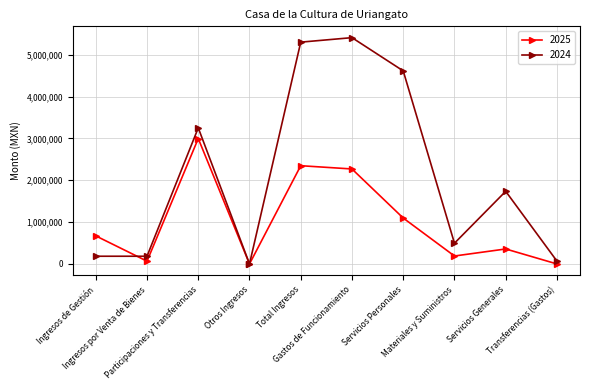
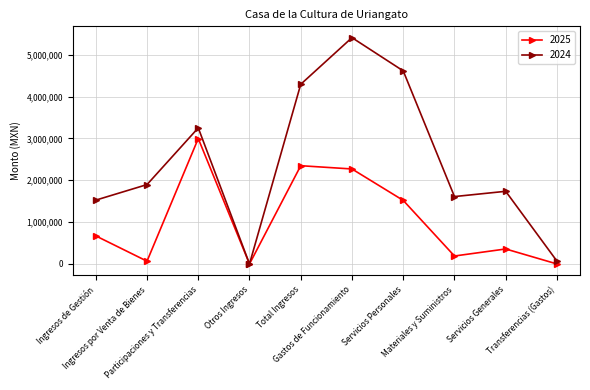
2024, Ingresos de Gestión: 200,000 -> 1,500,000
2024, Ingresos por Venta de Bienes: 200,000 -> 1,900,000
2024, Total Ingresos: 5,300,000 -> 4,300,000
2025, Servicios Personales: 1,100,000 -> 1,500,000
2024, Materiales y Suministros: 500,000 -> 1,600,000
